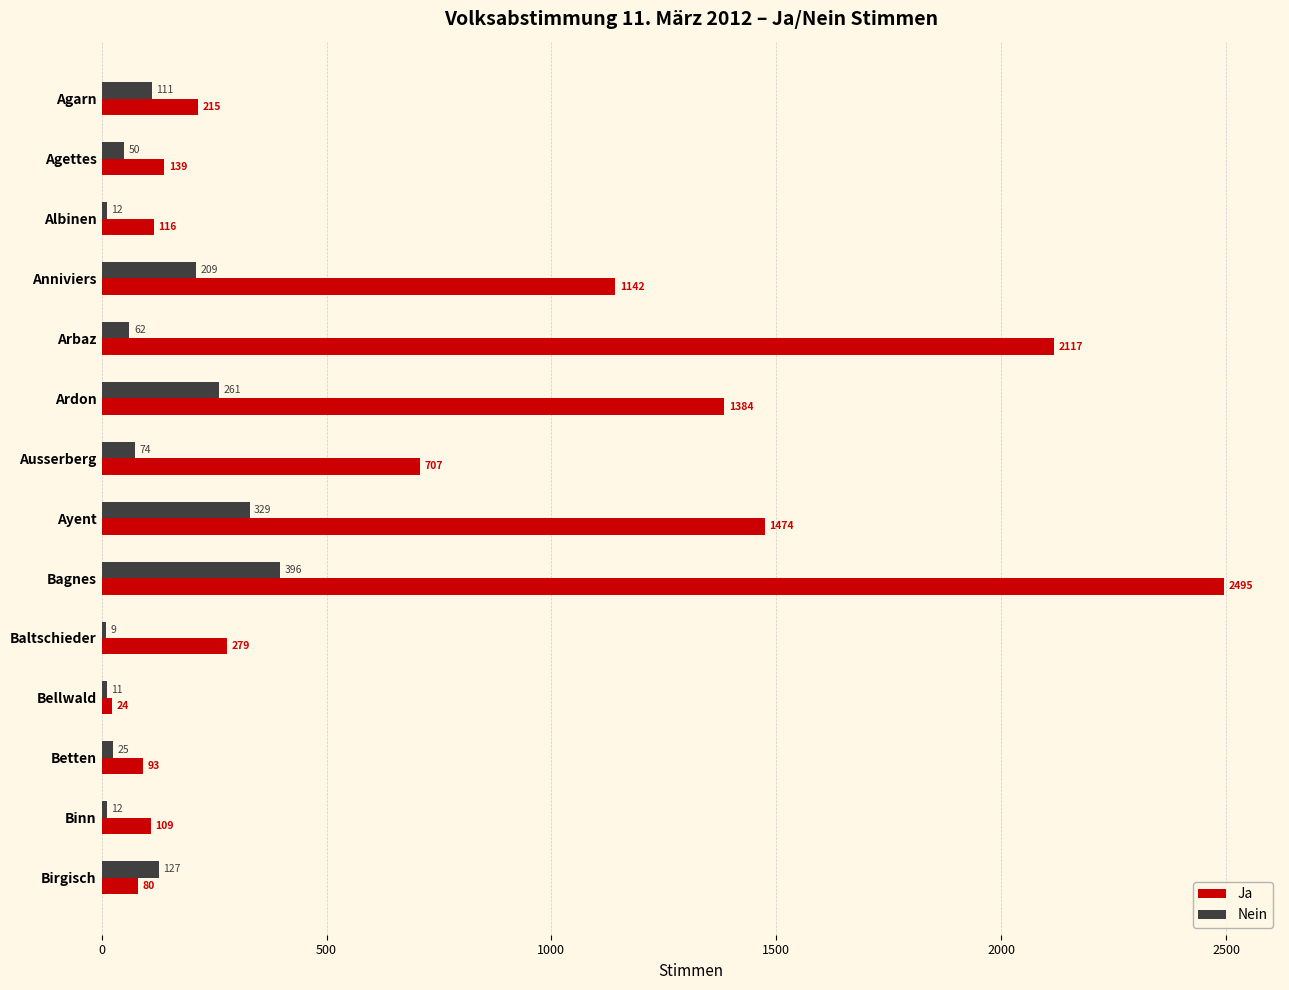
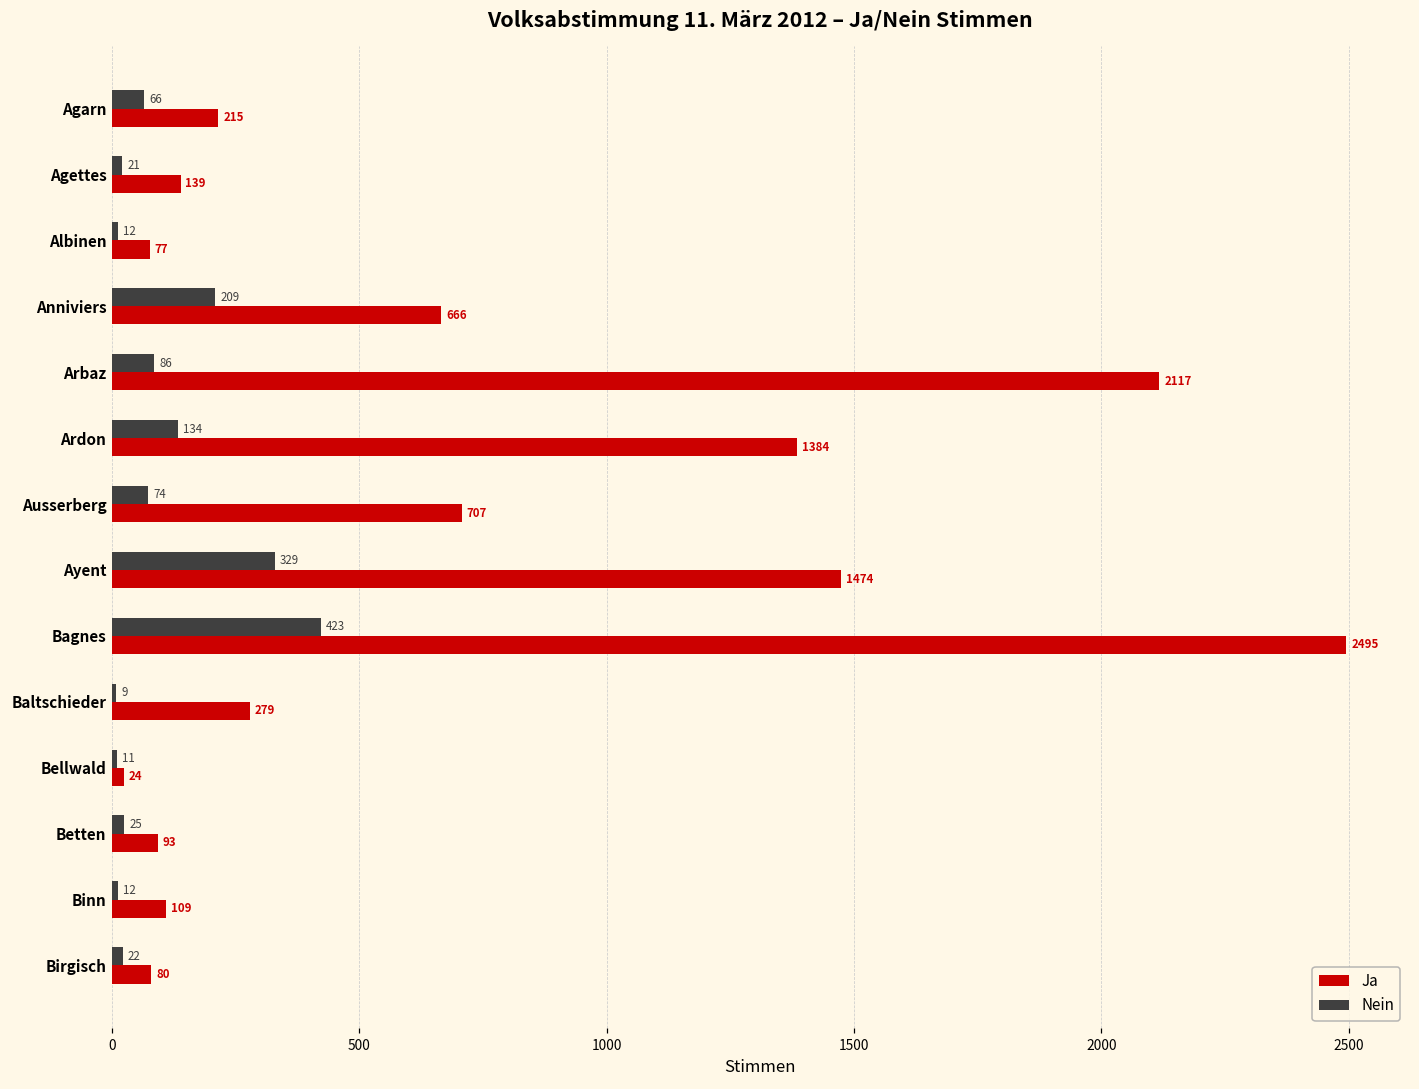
Nein, Agarn: 111 -> 66
Nein, Agettes: 50 -> 21
Ja, Albinen: 116 -> 77
Ja, Anniviers: 1142 -> 666
Nein, Arbaz: 62 -> 86
Nein, Ardon: 261 -> 134
Nein, Bagnes: 396 -> 423
Nein, Birgisch: 127 -> 22
